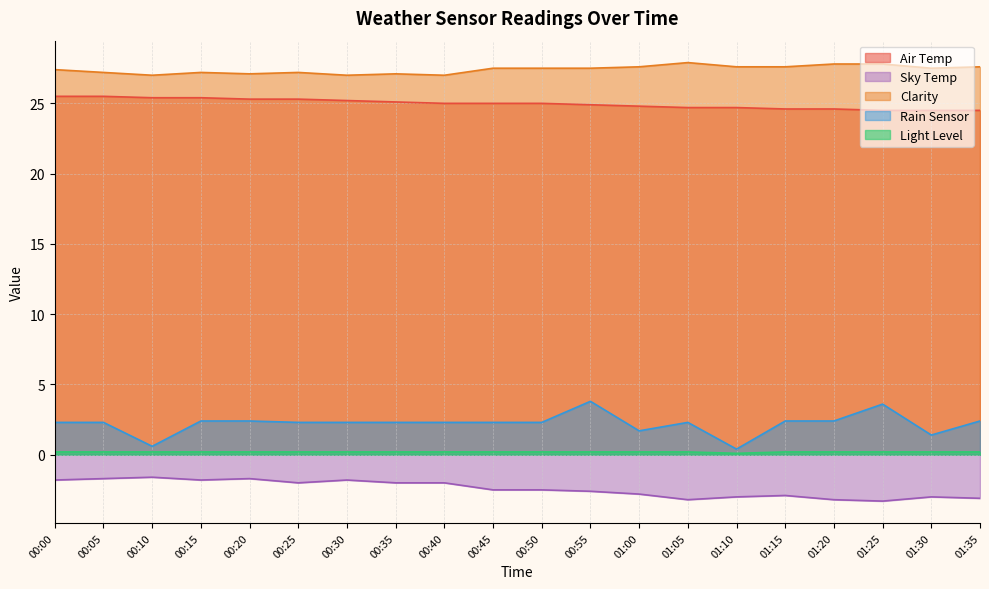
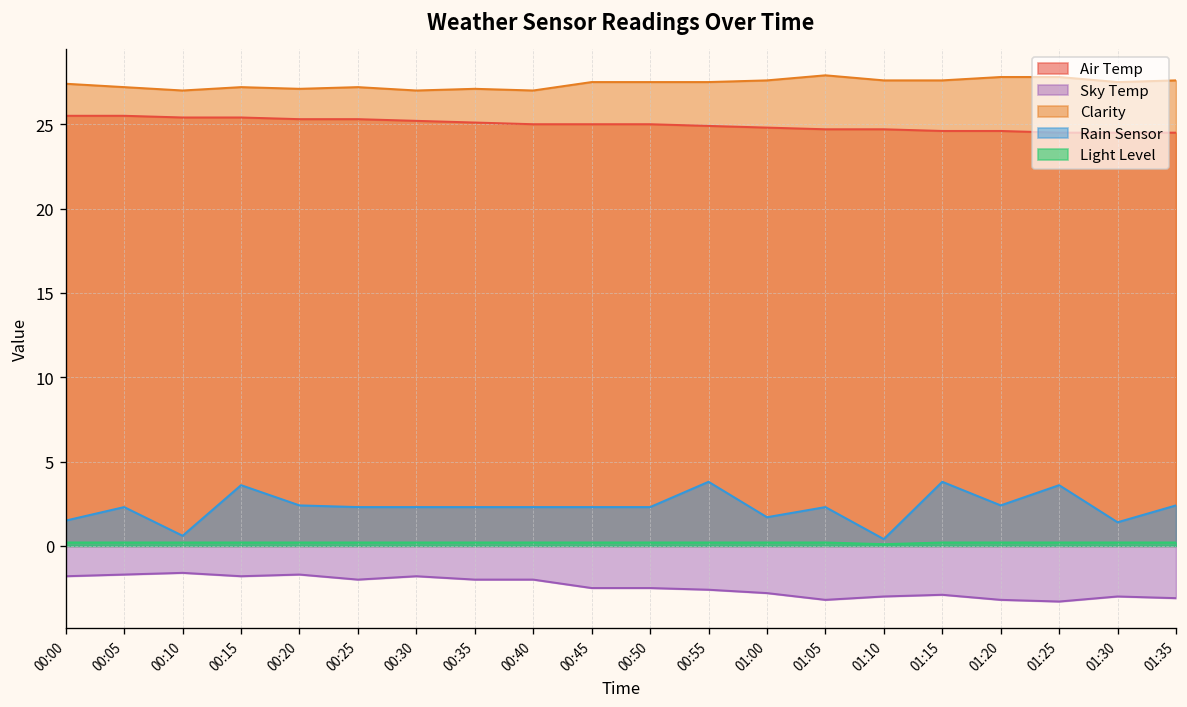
Rain Sensor, 00:00: 2.3 -> 1.5
Rain Sensor, 00:15: 2.4 -> 3.6
Rain Sensor, 01:15: 2.4 -> 3.8
